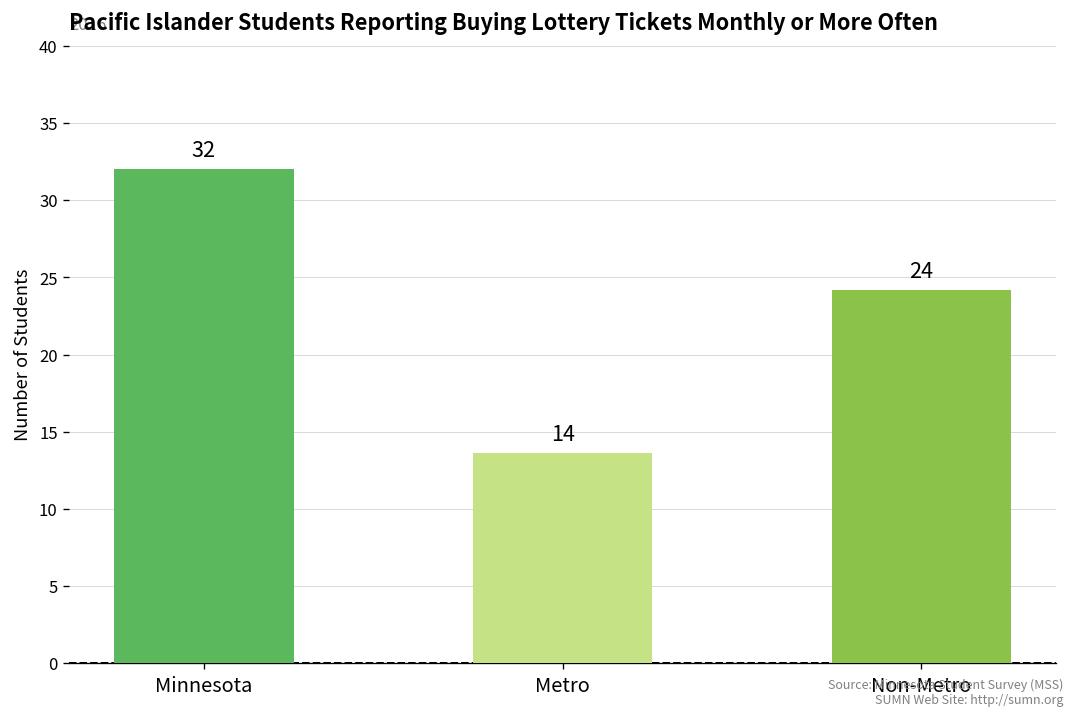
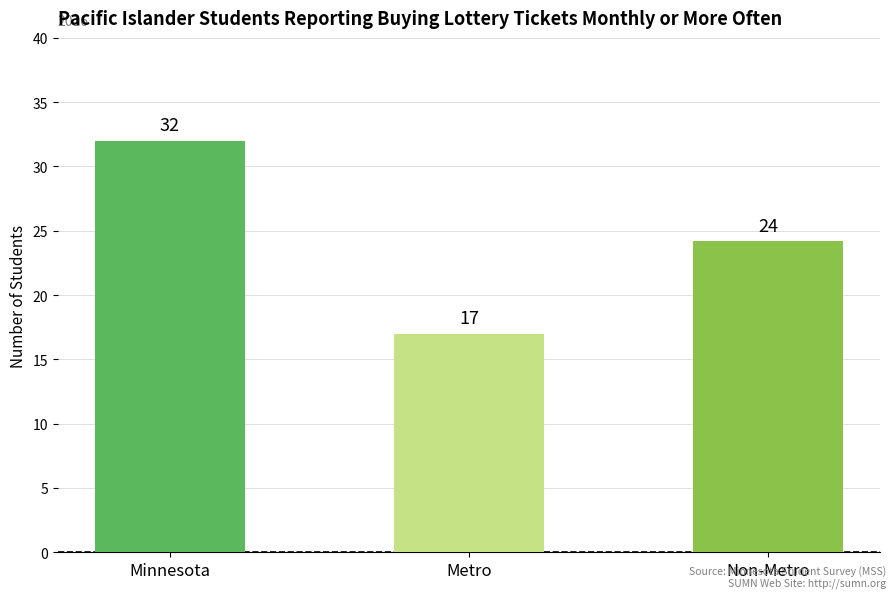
Metro: 14 -> 17
